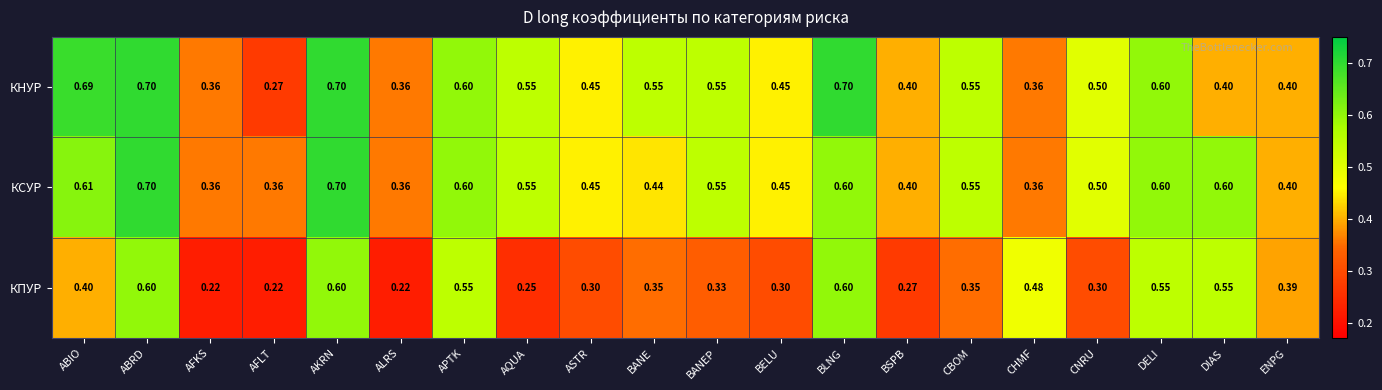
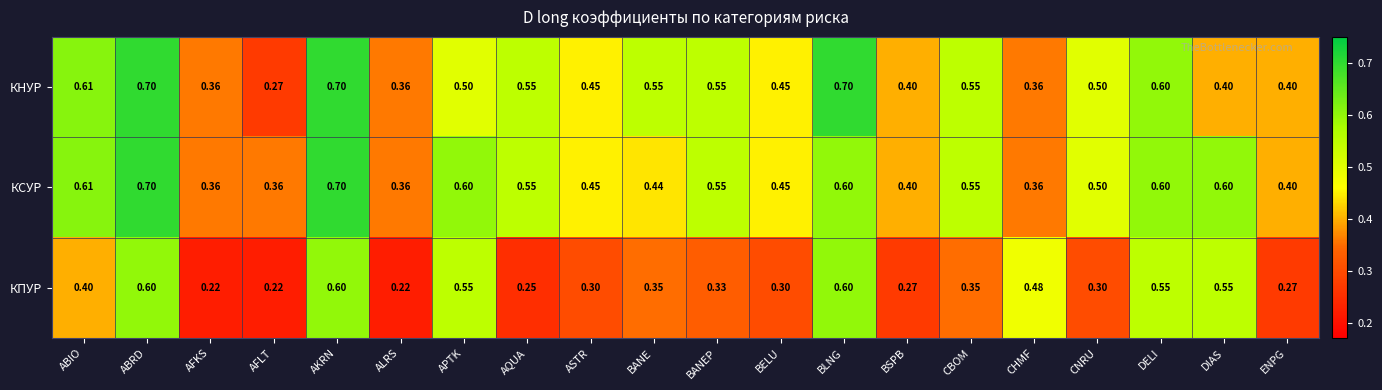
КНУР, ABIO: 0.69 -> 0.61
КНУР, APTK: 0.60 -> 0.50
КПУР, ENPG: 0.39 -> 0.27
